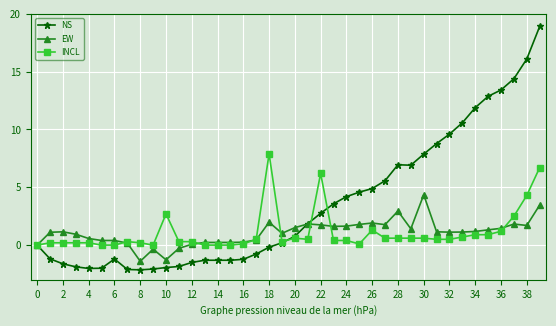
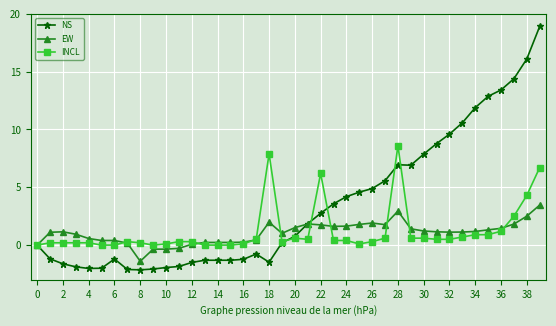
EW, 10: -1.3 -> -0.4
INCL, 10: 2.7 -> 0.1
NS, 18: -0.2 -> -1.5
INCL, 26: 1.3 -> 0.3
INCL, 28: 0.6 -> 8.6
EW, 30: 4.4 -> 1.2
EW, 38: 1.7 -> 2.5
